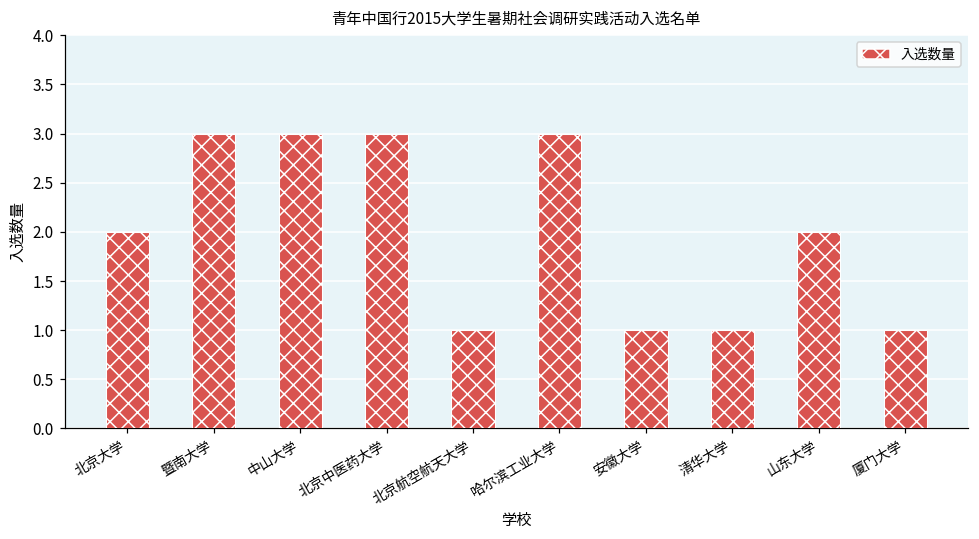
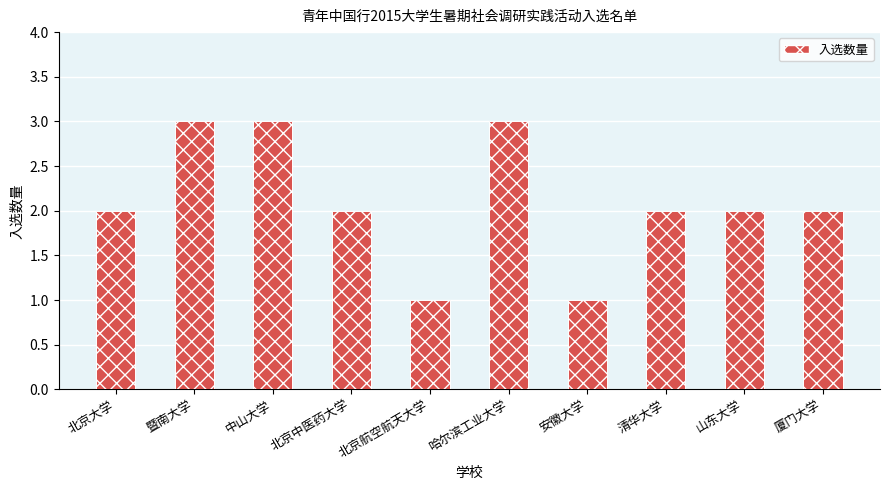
北京中医药大学: 3 -> 2
清华大学: 1 -> 2
厦门大学: 1 -> 2
